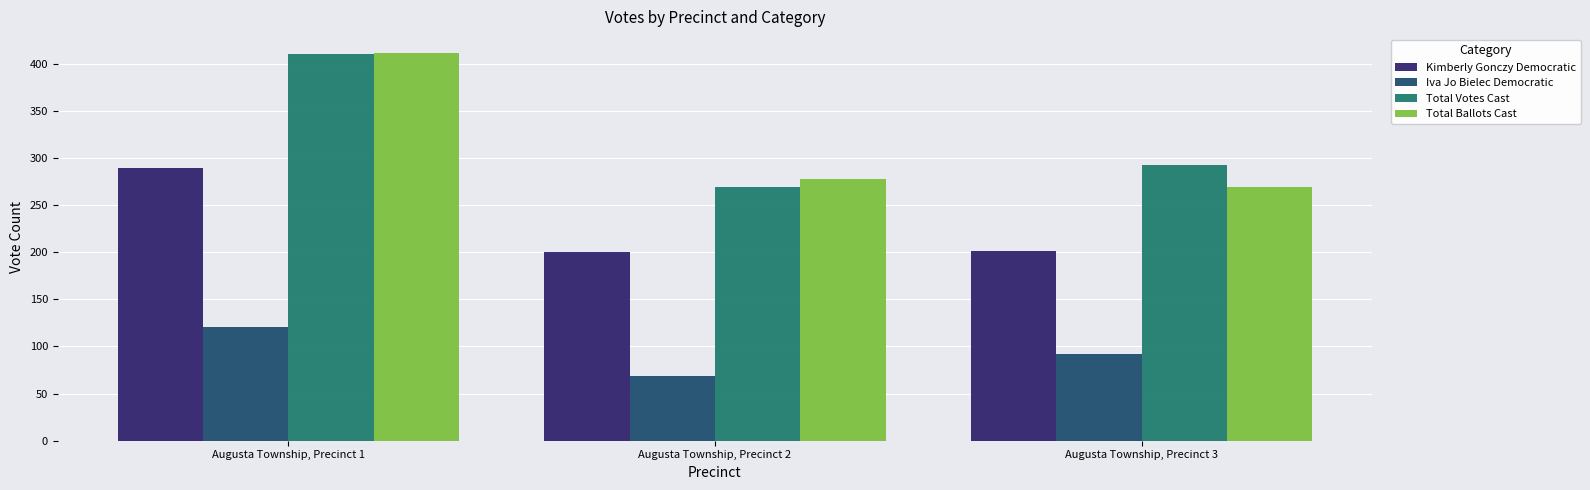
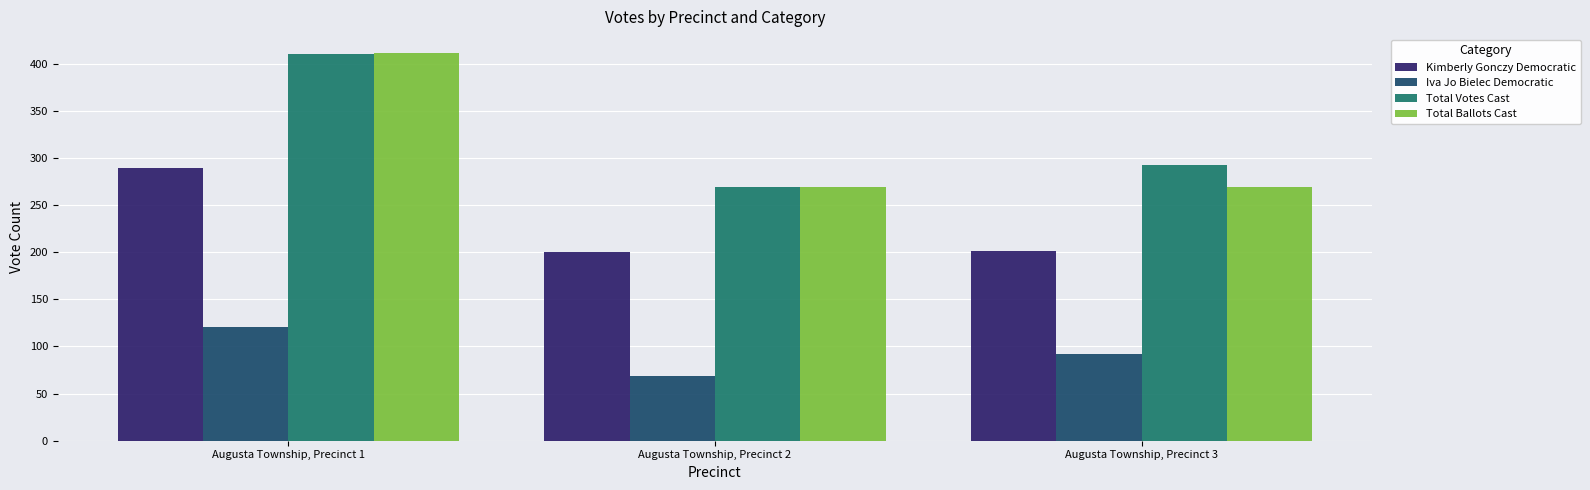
Total Ballots Cast, Augusta Township, Precinct 2: 280 -> 270
